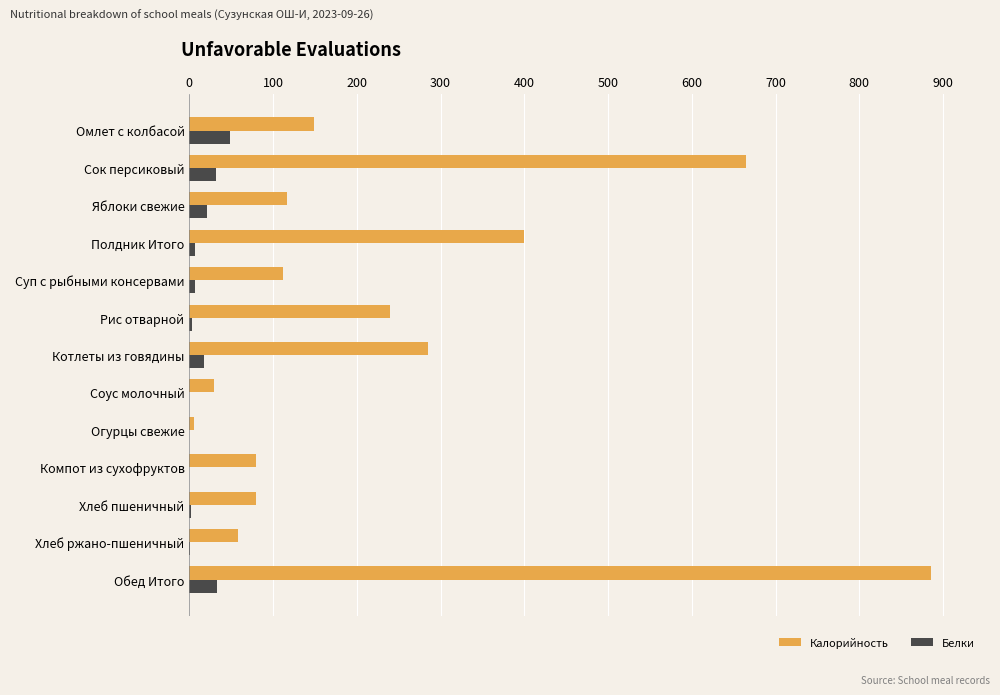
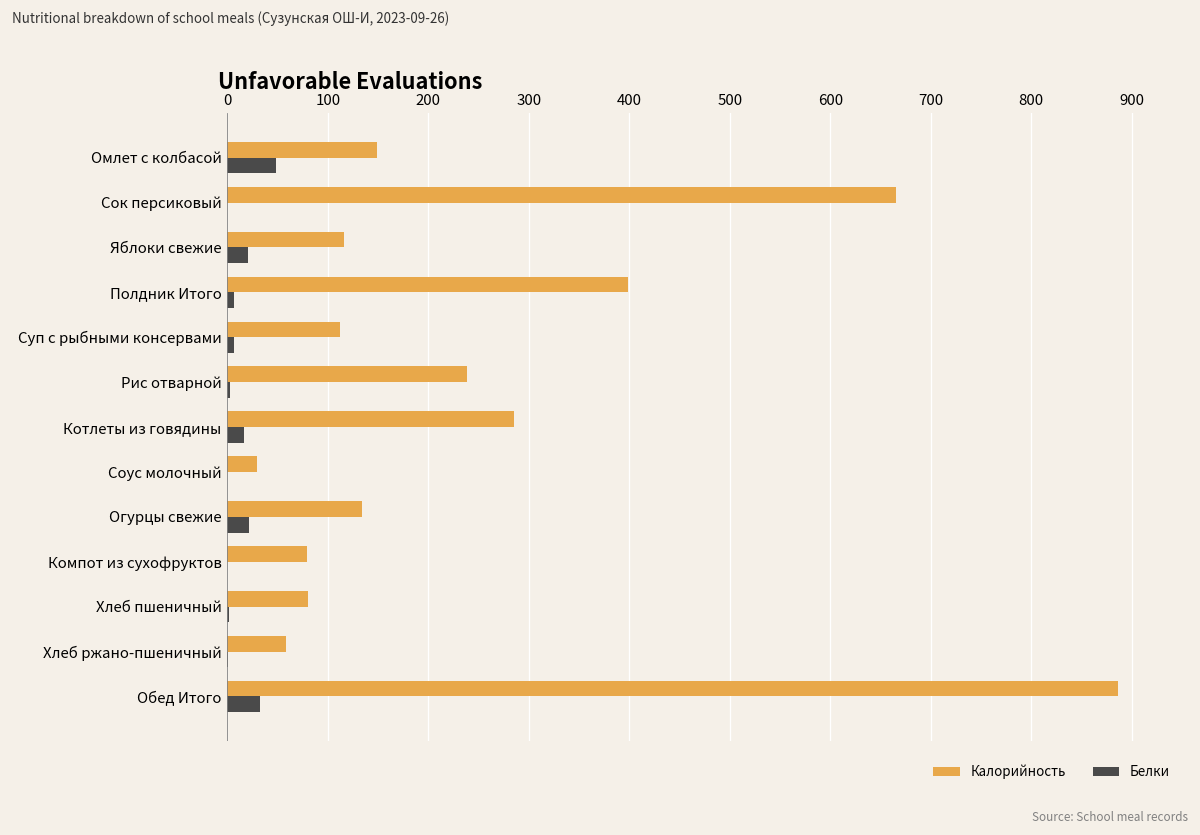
Белки, Сок персиковый: 30 -> 0
Калорийность, Огурцы свежие: 10 -> 130
Белки, Огурцы свежие: 0 -> 20
